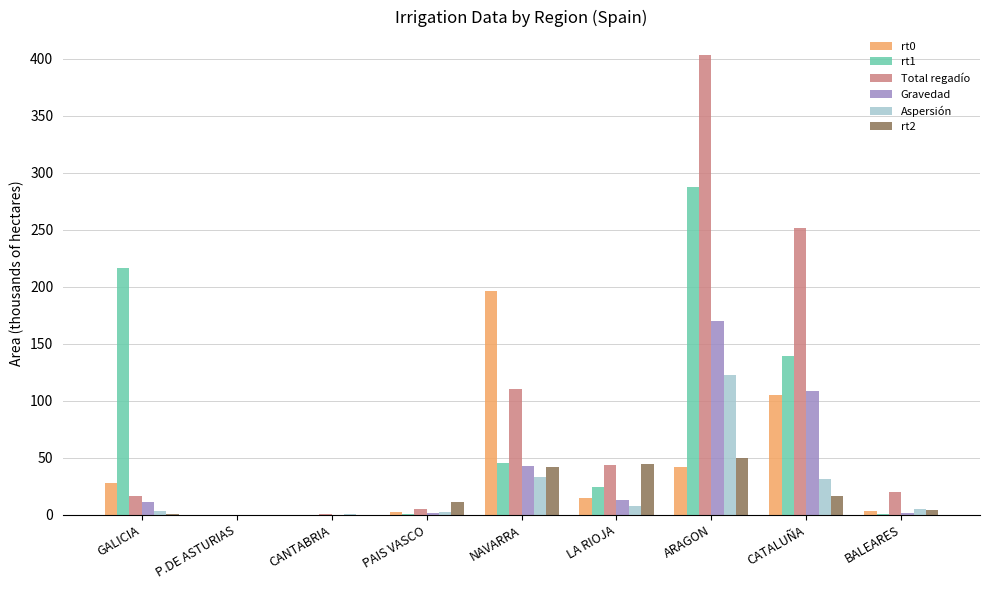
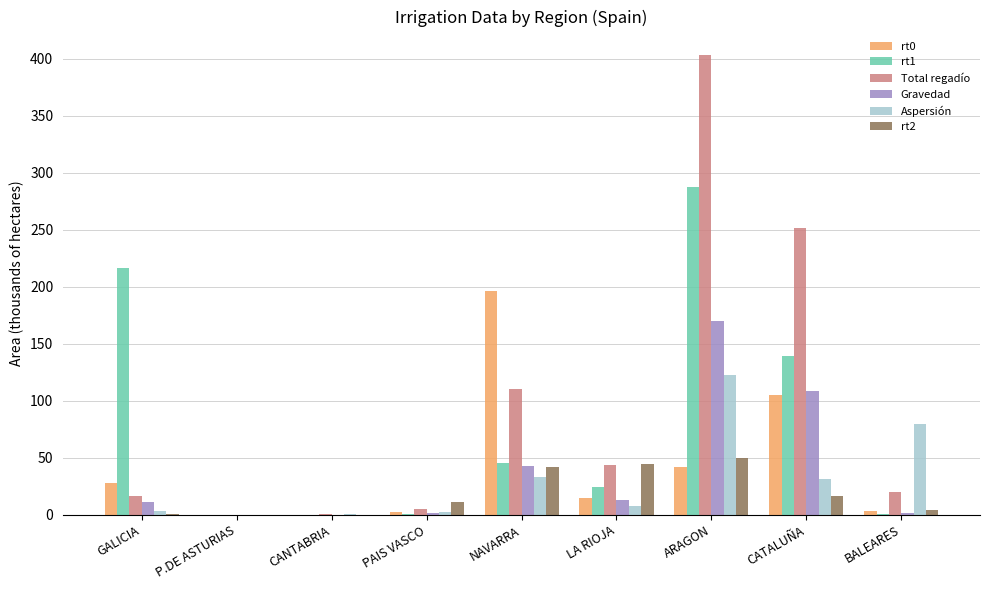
Aspersión, BALEARES: 5 -> 80
